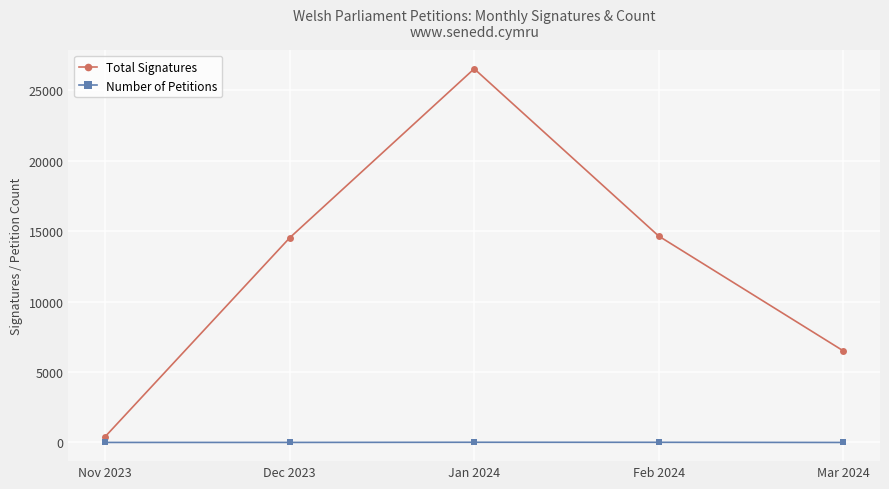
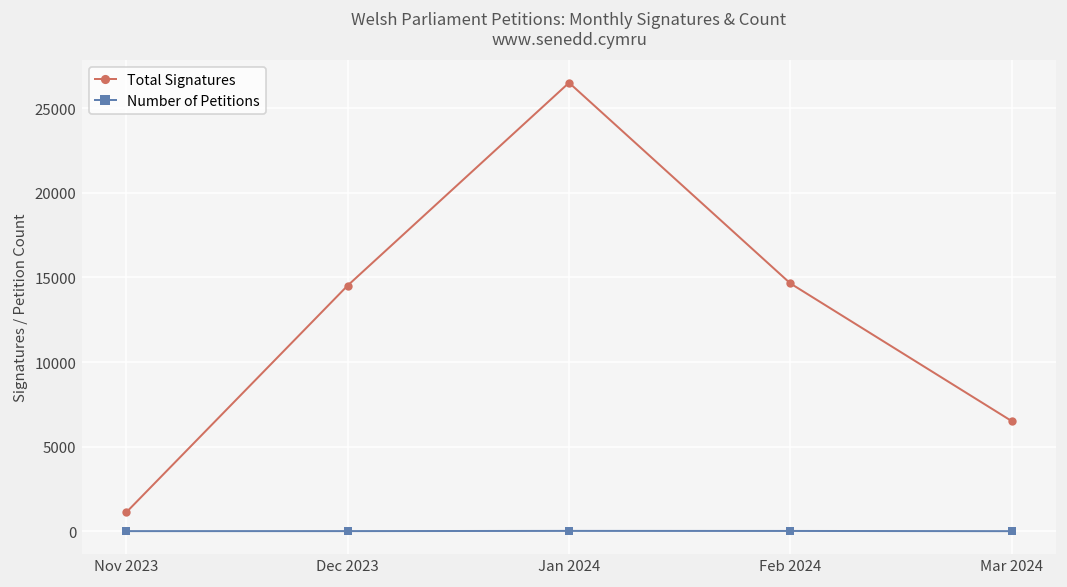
Total Signatures, Nov 2023: 400 -> 1100
